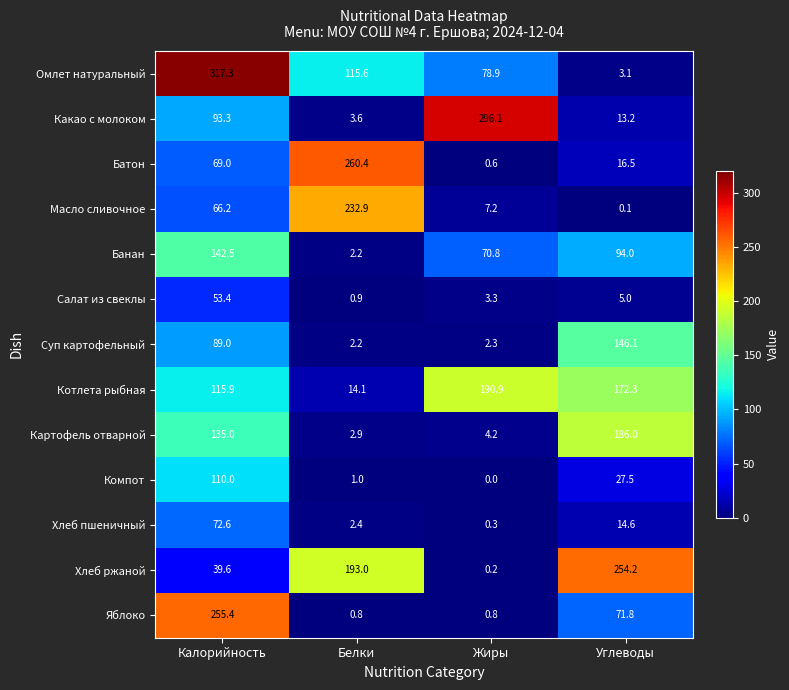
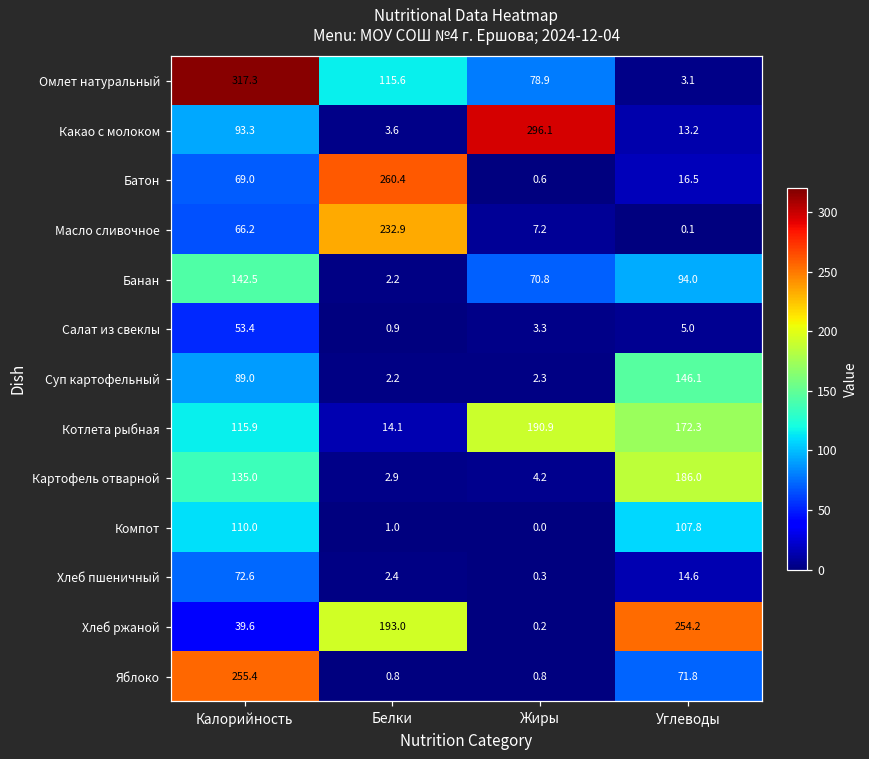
Компот, Углеводы: 27.5 -> 107.8
